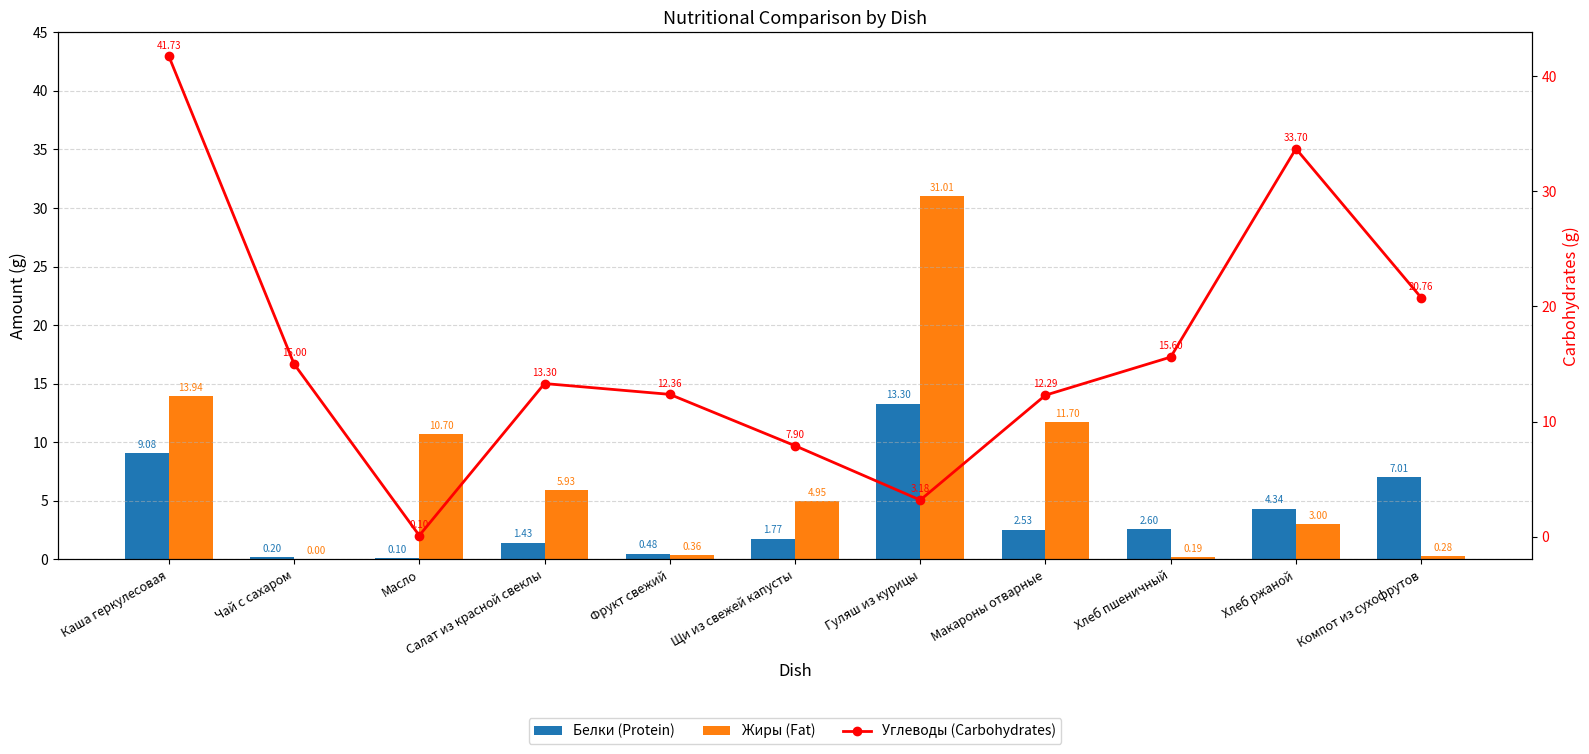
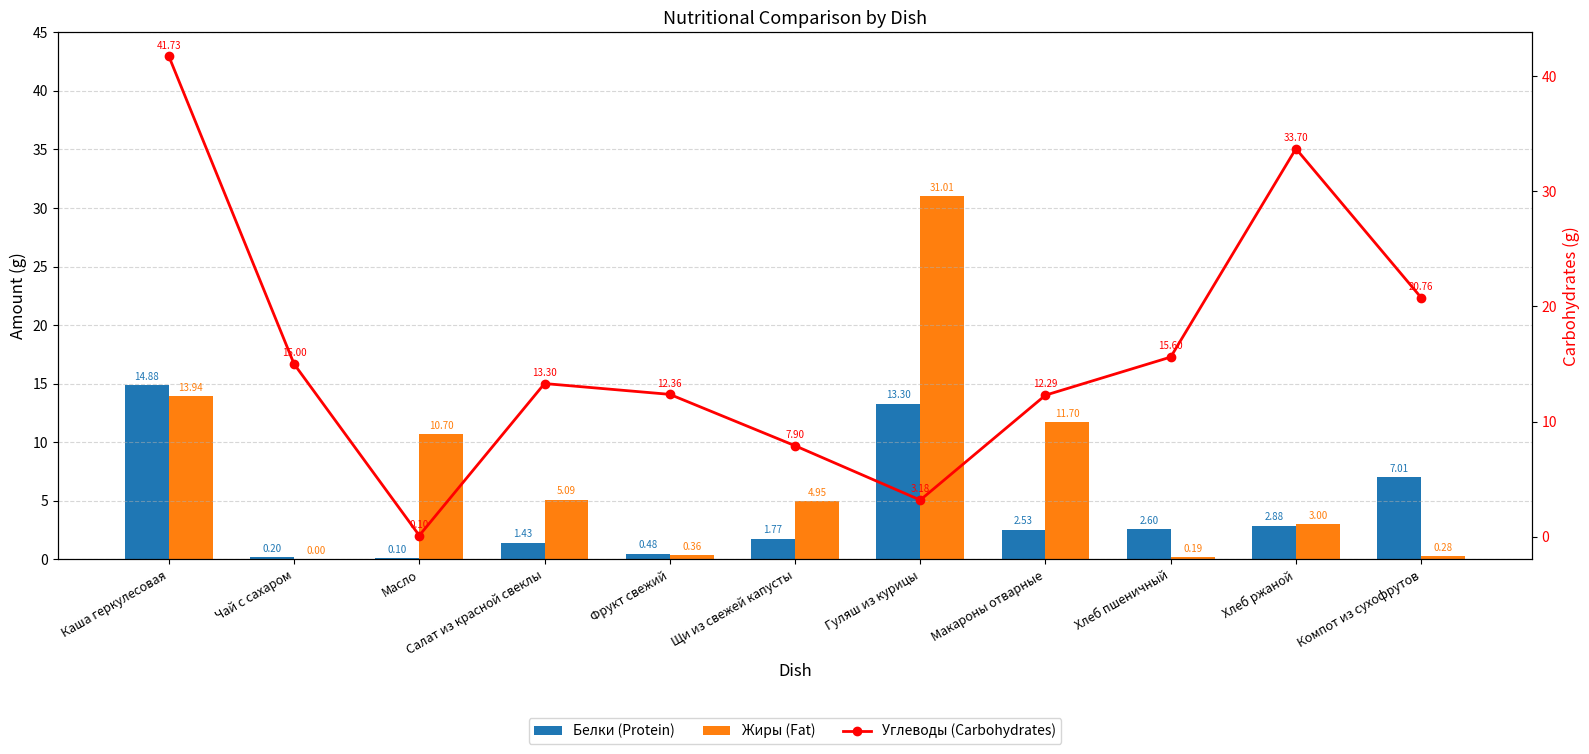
Белки (Protein), Каша геркулесовая: 9.08 -> 14.88
Жиры (Fat), Салат из красной свеклы: 5.93 -> 5.09
Белки (Protein), Хлеб ржаной: 4.34 -> 2.88
